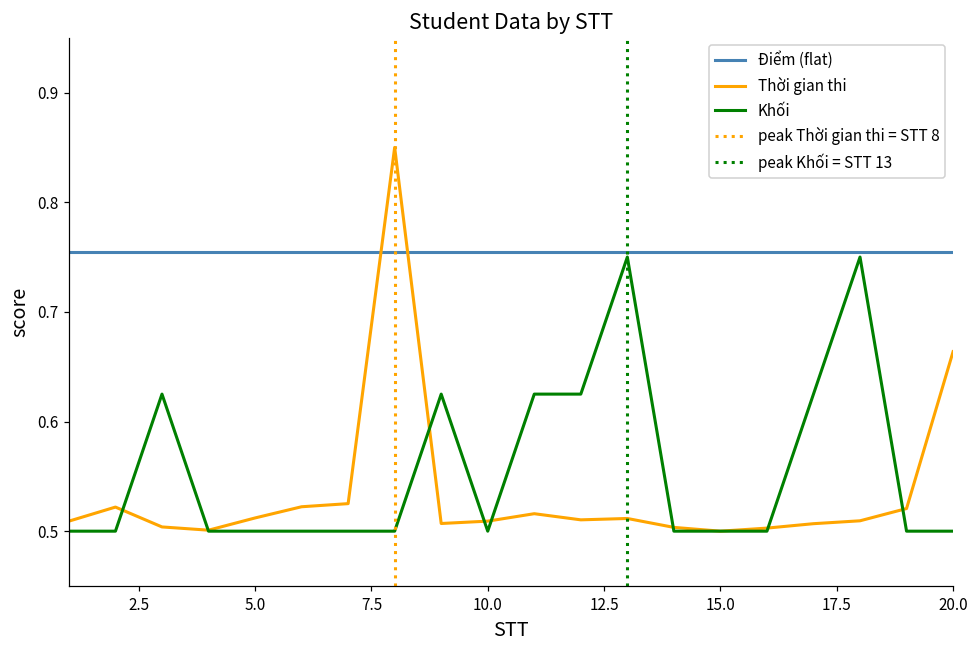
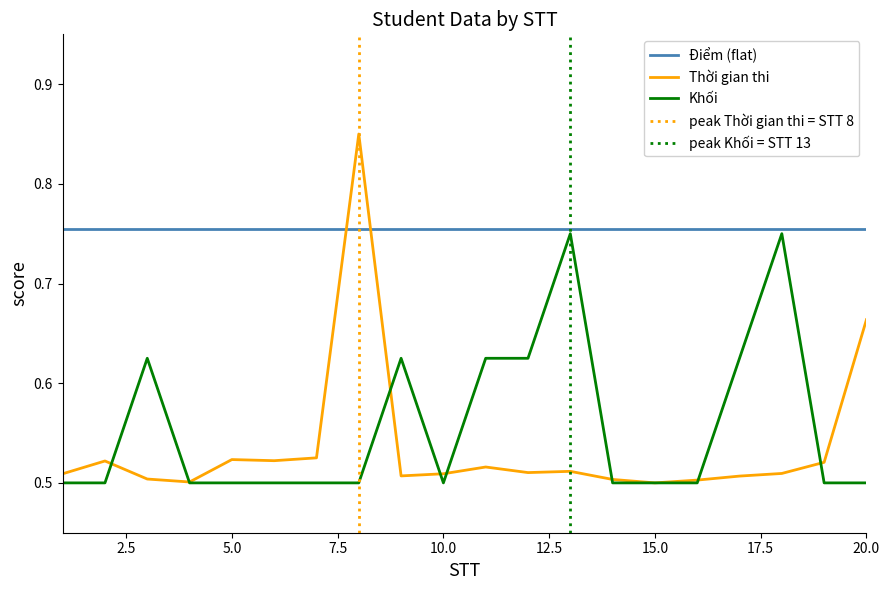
Thời gian thi, 5.0: 0.51 -> 0.52
